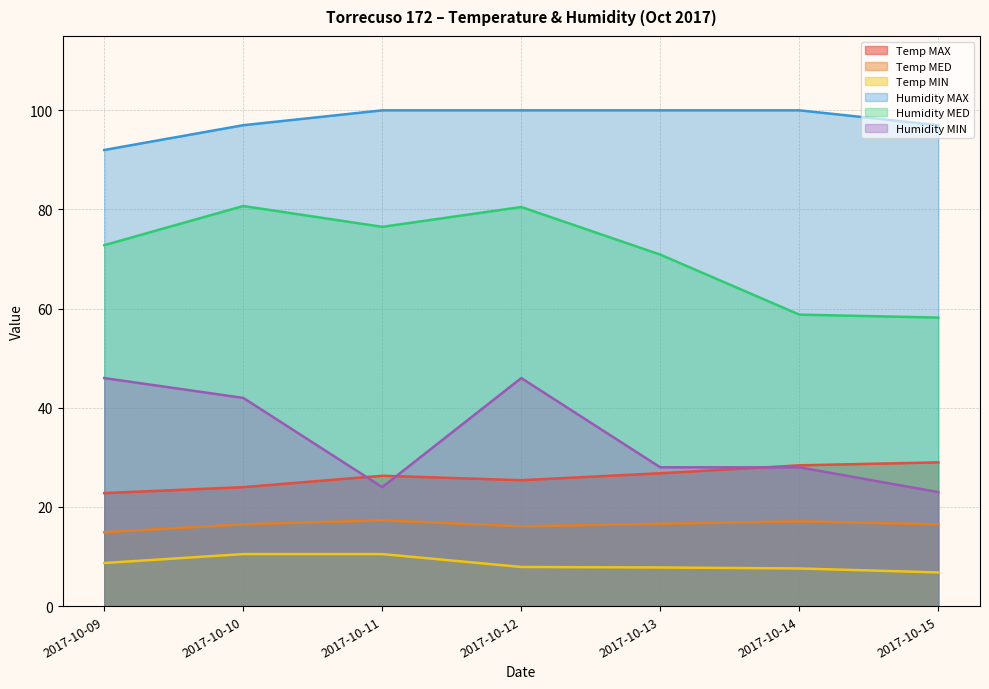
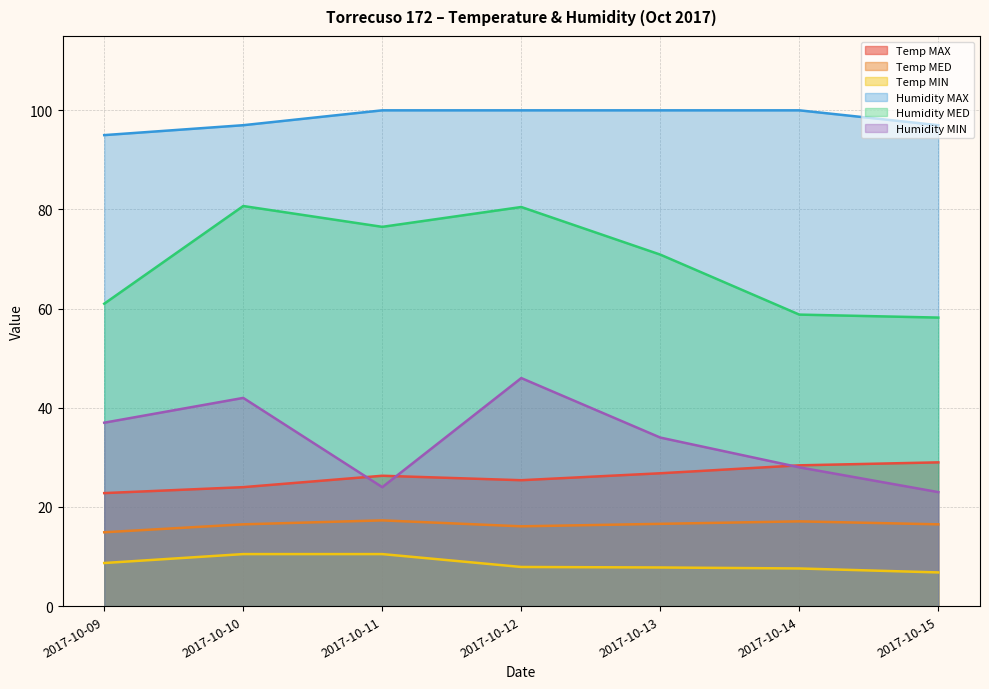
Humidity MAX, 2017-10-09: 92 -> 95
Humidity MED, 2017-10-09: 73 -> 61
Humidity MIN, 2017-10-09: 46 -> 37
Humidity MIN, 2017-10-13: 28 -> 34
